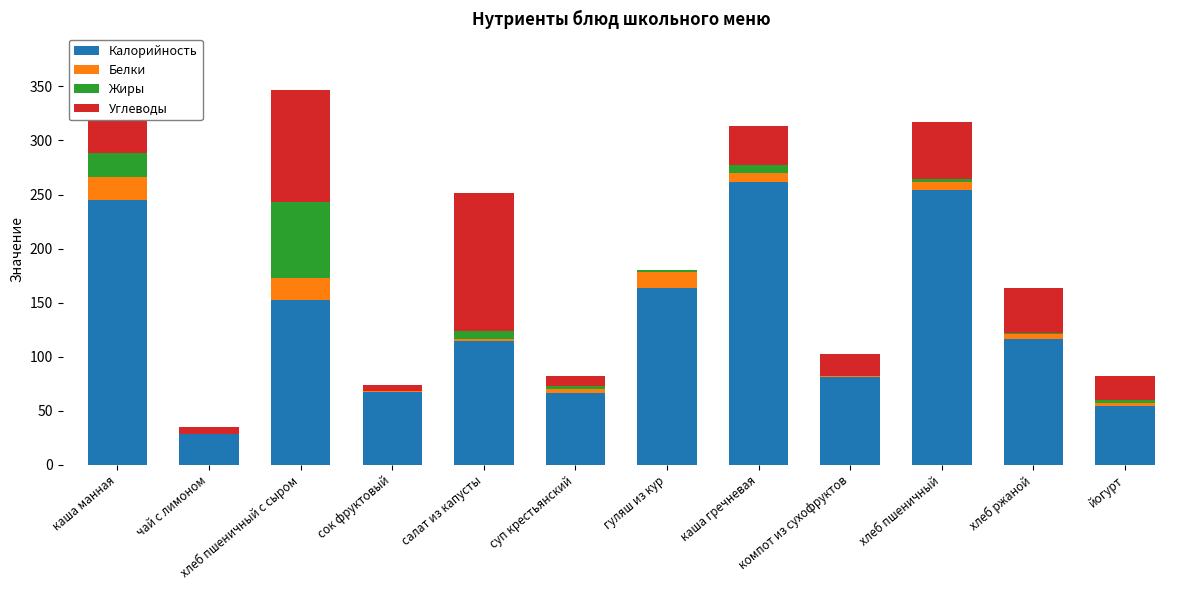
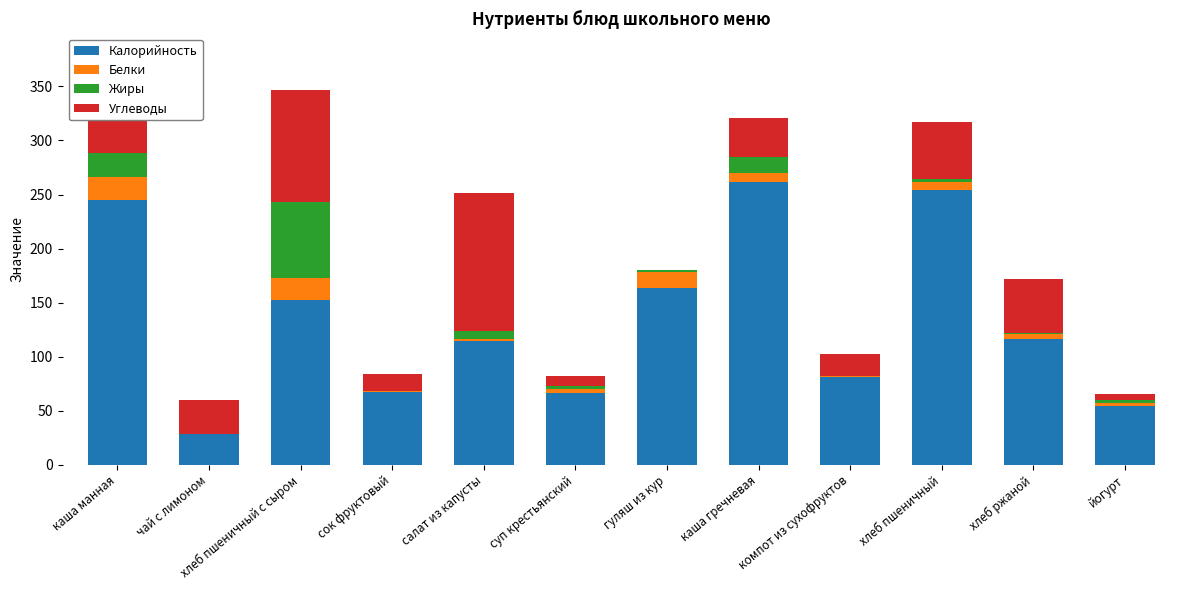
Углеводы, чай с лимоном: 7 -> 32
Углеводы, сок фруктовый: 6 -> 16
Жиры, каша гречневая: 7 -> 15
Углеводы, хлеб ржаной: 41 -> 50
Углеводы, йогурт: 22 -> 5
